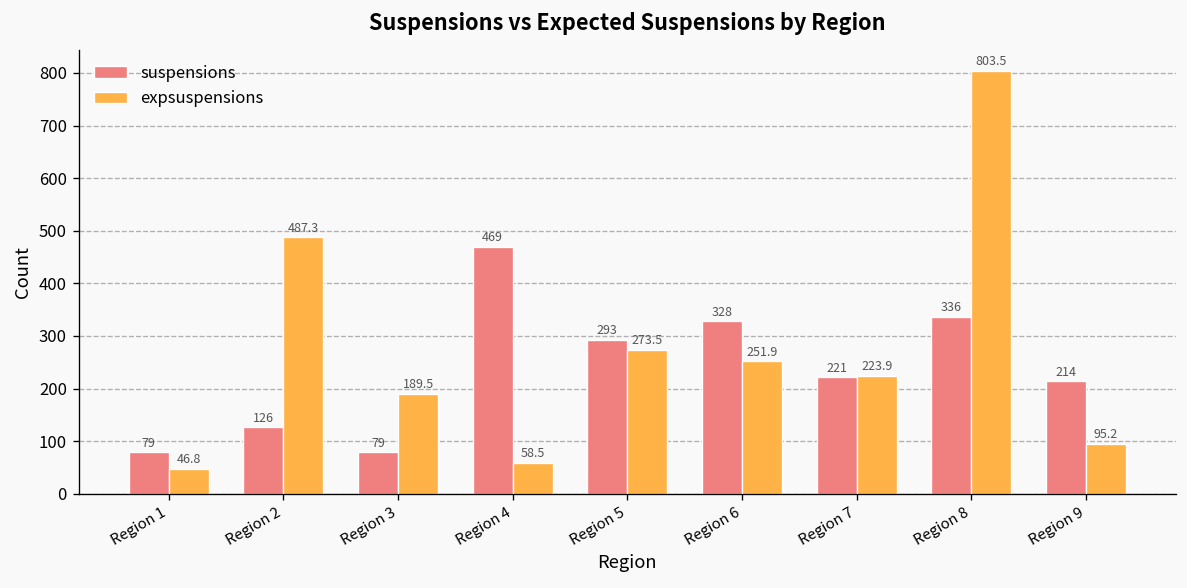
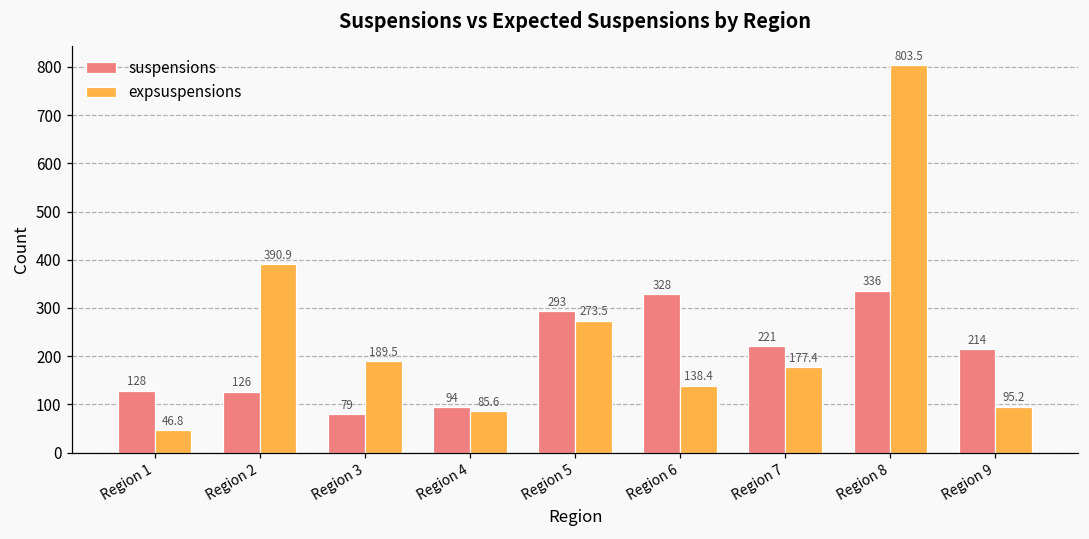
suspensions, Region 1: 79 -> 128
expsuspensions, Region 2: 487.3 -> 390.9
suspensions, Region 4: 469 -> 94
expsuspensions, Region 4: 58.5 -> 85.6
expsuspensions, Region 6: 251.9 -> 138.4
expsuspensions, Region 7: 223.9 -> 177.4
